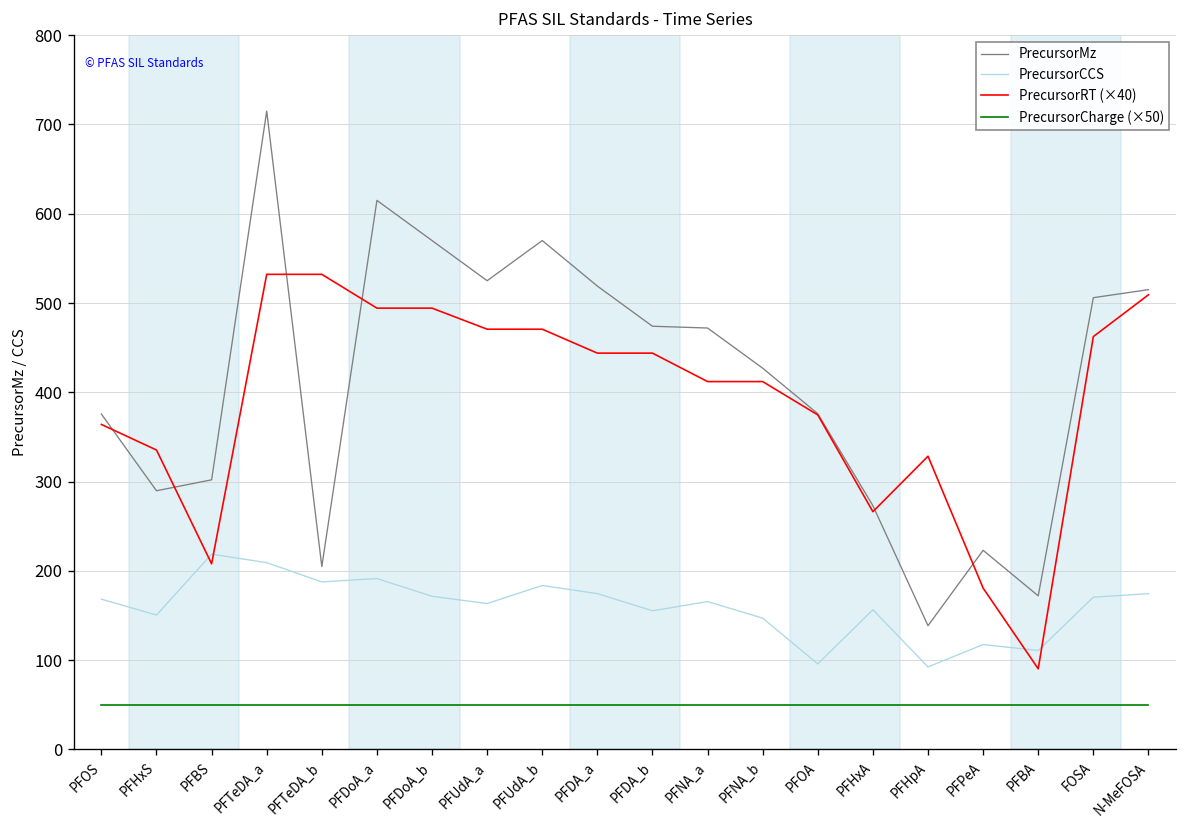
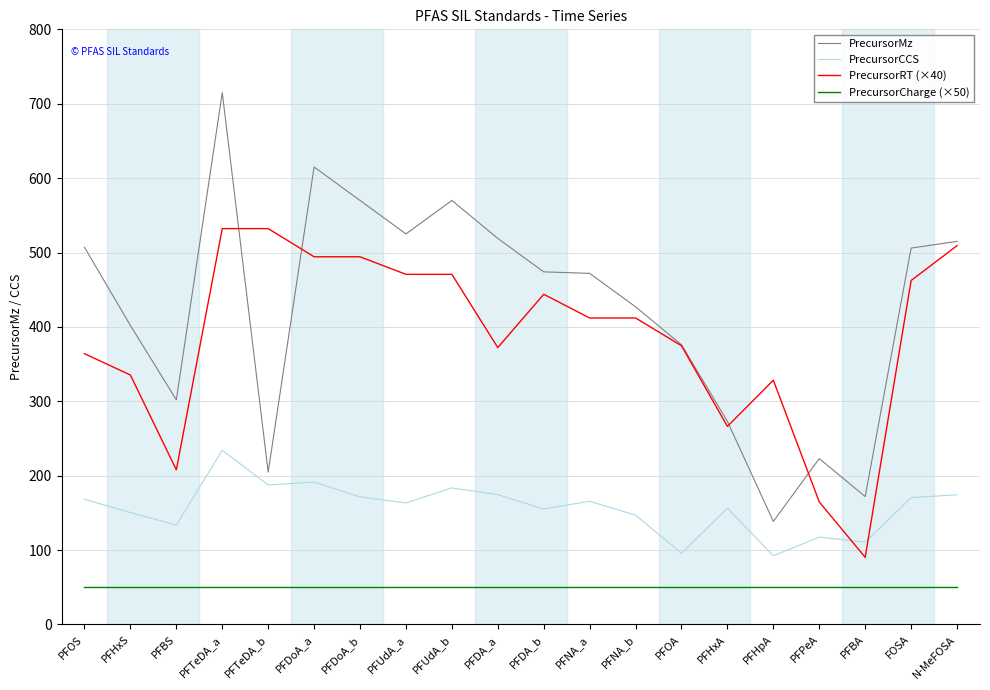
PrecursorMz, PFOS: 380 -> 510
PrecursorMz, PFHxS: 290 -> 400
PrecursorCCS, PFBS: 220 -> 130
PrecursorCCS, PFTeDA_a: 210 -> 230
PrecursorRT (×40), PFDA_a: 440 -> 370
PrecursorRT (×40), PFPeA: 180 -> 160
